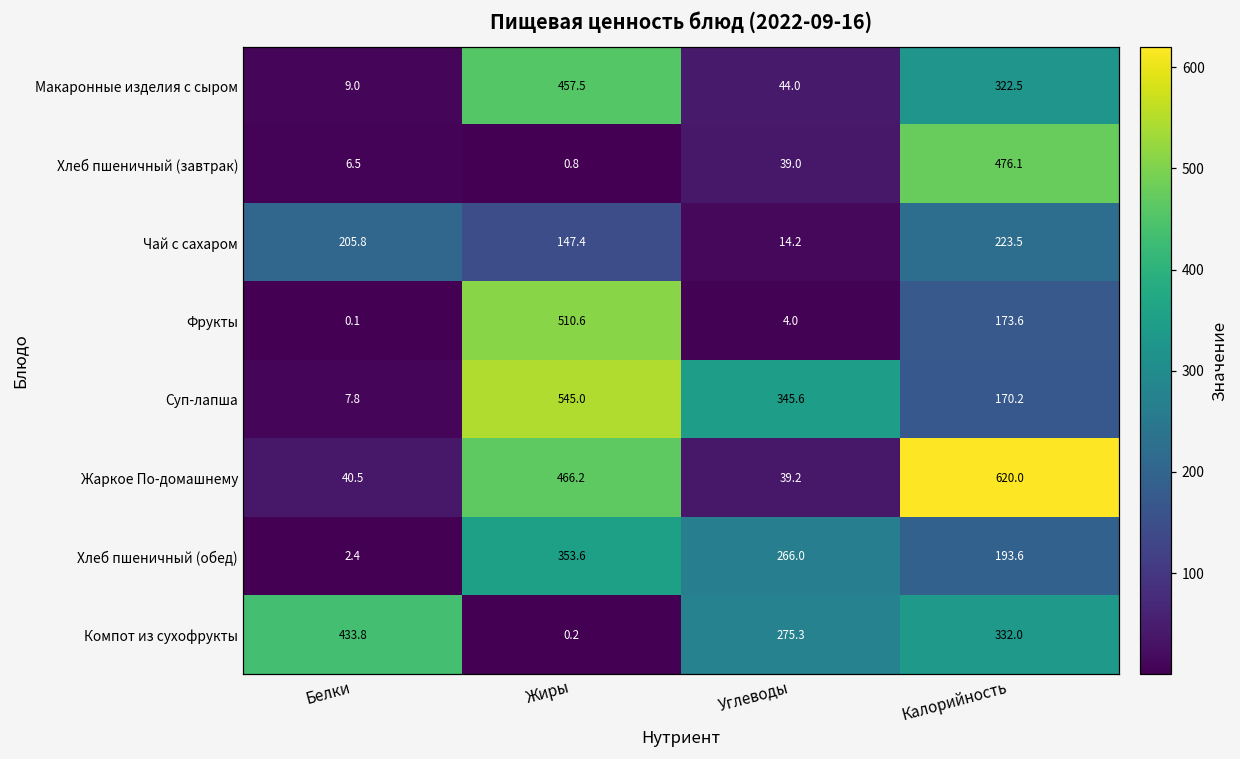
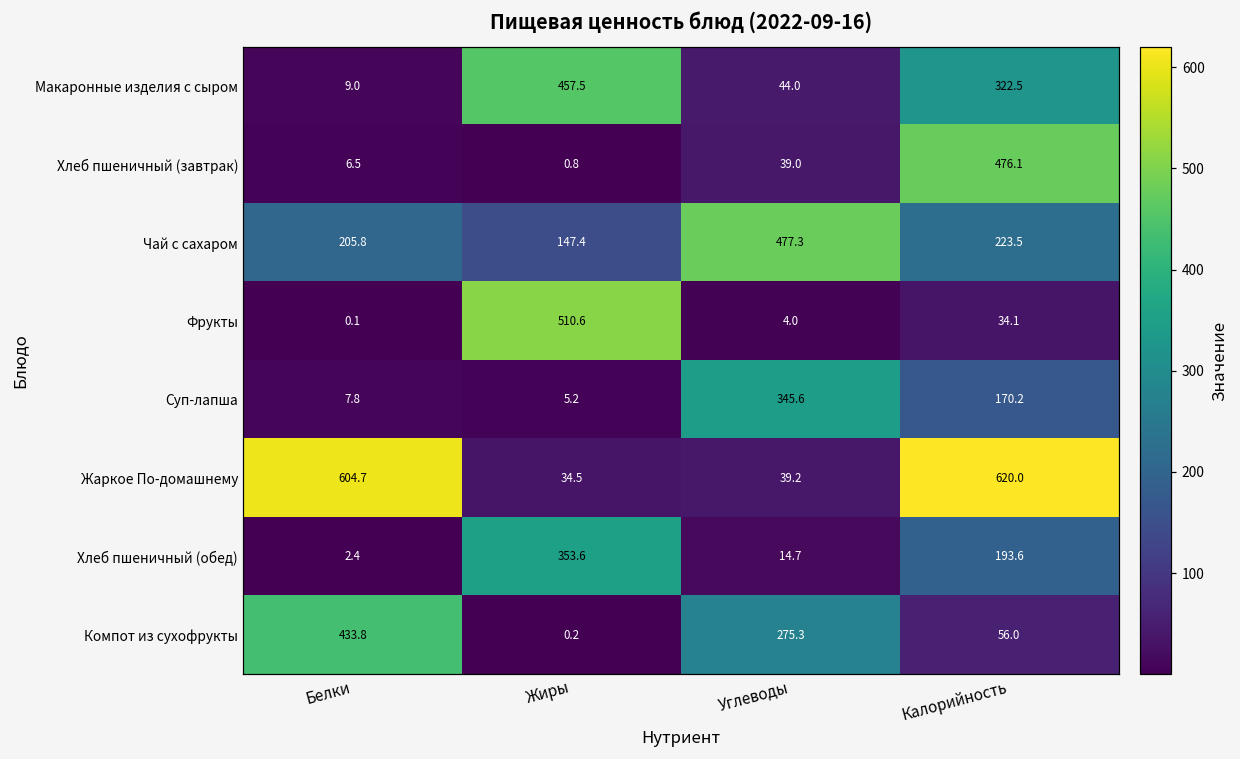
Чай с сахаром, Углеводы: 14.2 -> 477.3
Фрукты, Калорийность: 173.6 -> 34.1
Суп-лапша, Жиры: 545.0 -> 5.2
Жаркое По-домашнему, Белки: 40.5 -> 604.7
Жаркое По-домашнему, Жиры: 466.2 -> 34.5
Хлеб пшеничный (обед), Углеводы: 266.0 -> 14.7
Компот из сухофрукты, Калорийность: 332.0 -> 56.0
